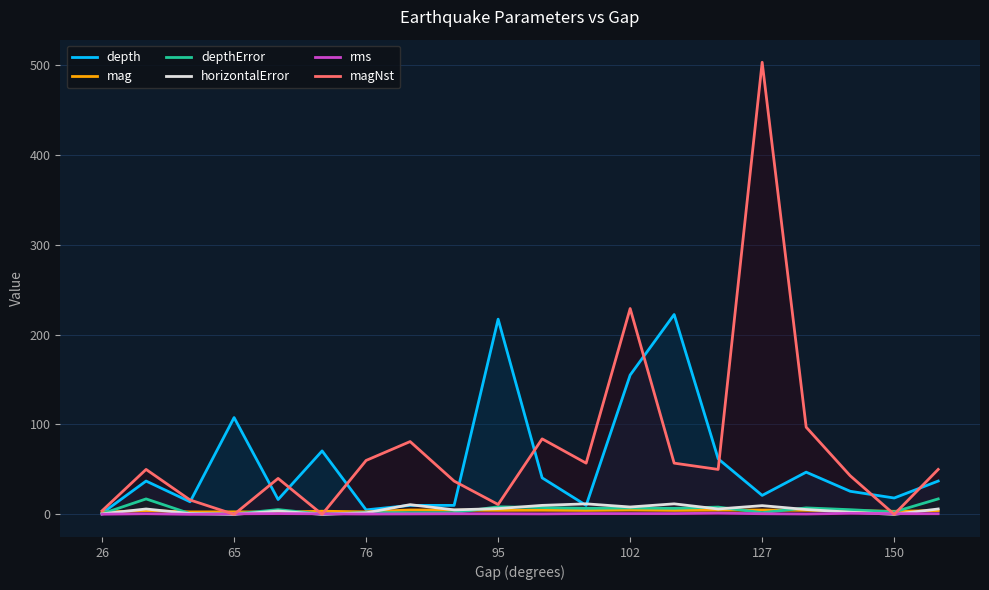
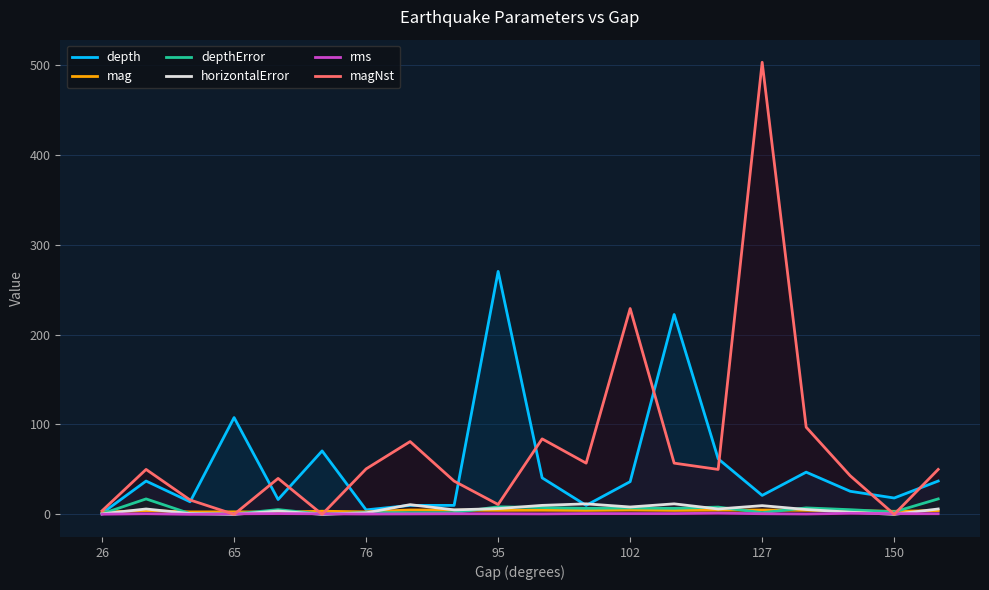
magNst, 76: 60 -> 50
depth, 95: 220 -> 270
depth, 102: 160 -> 40
